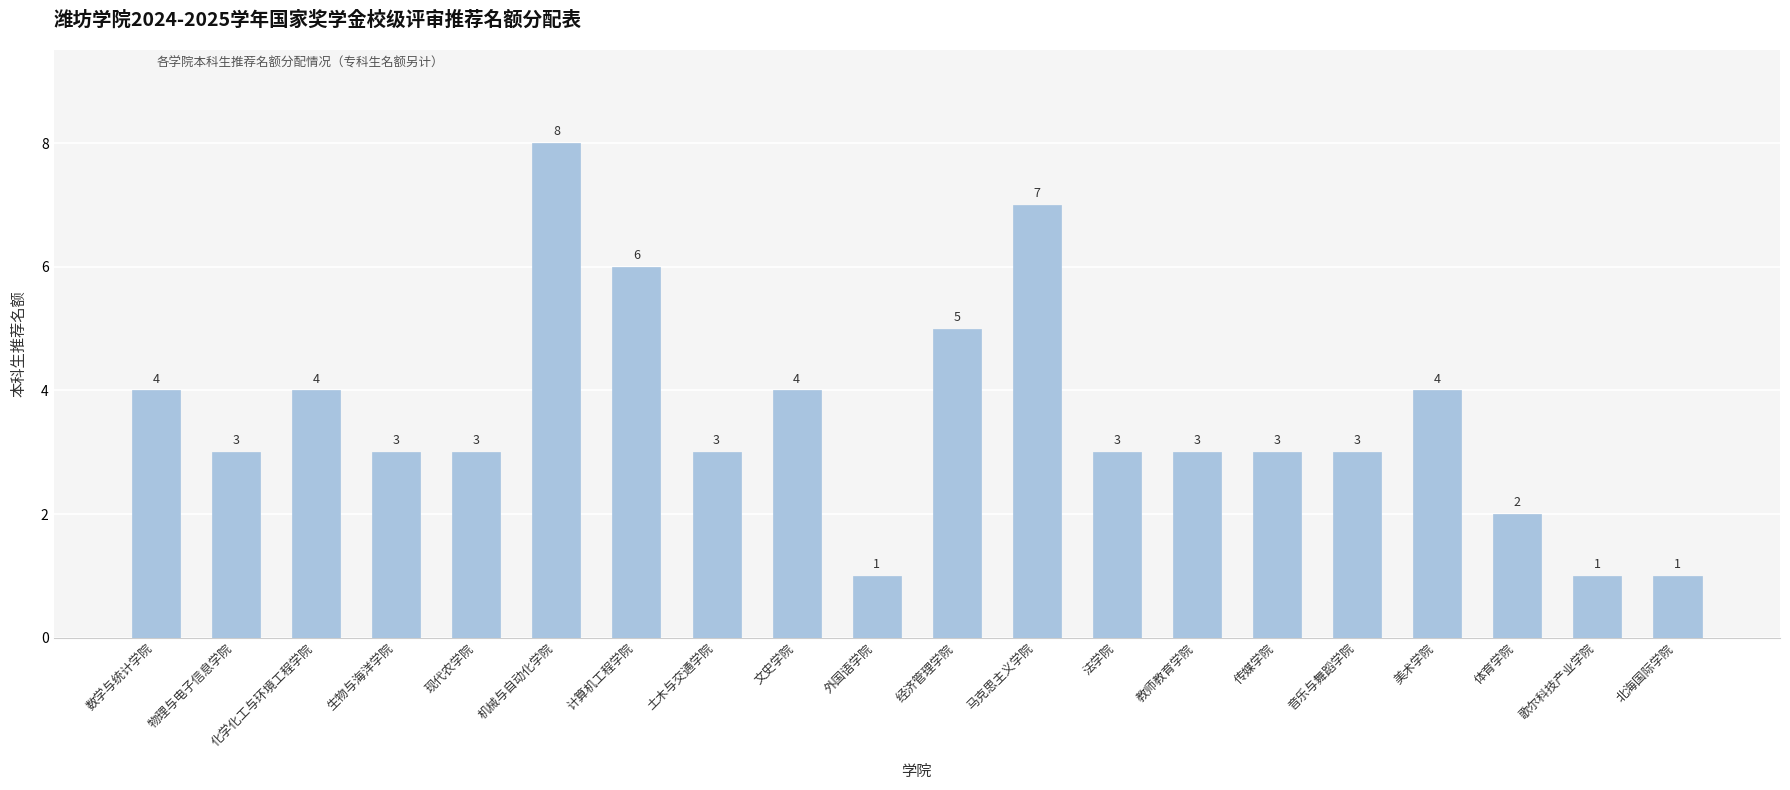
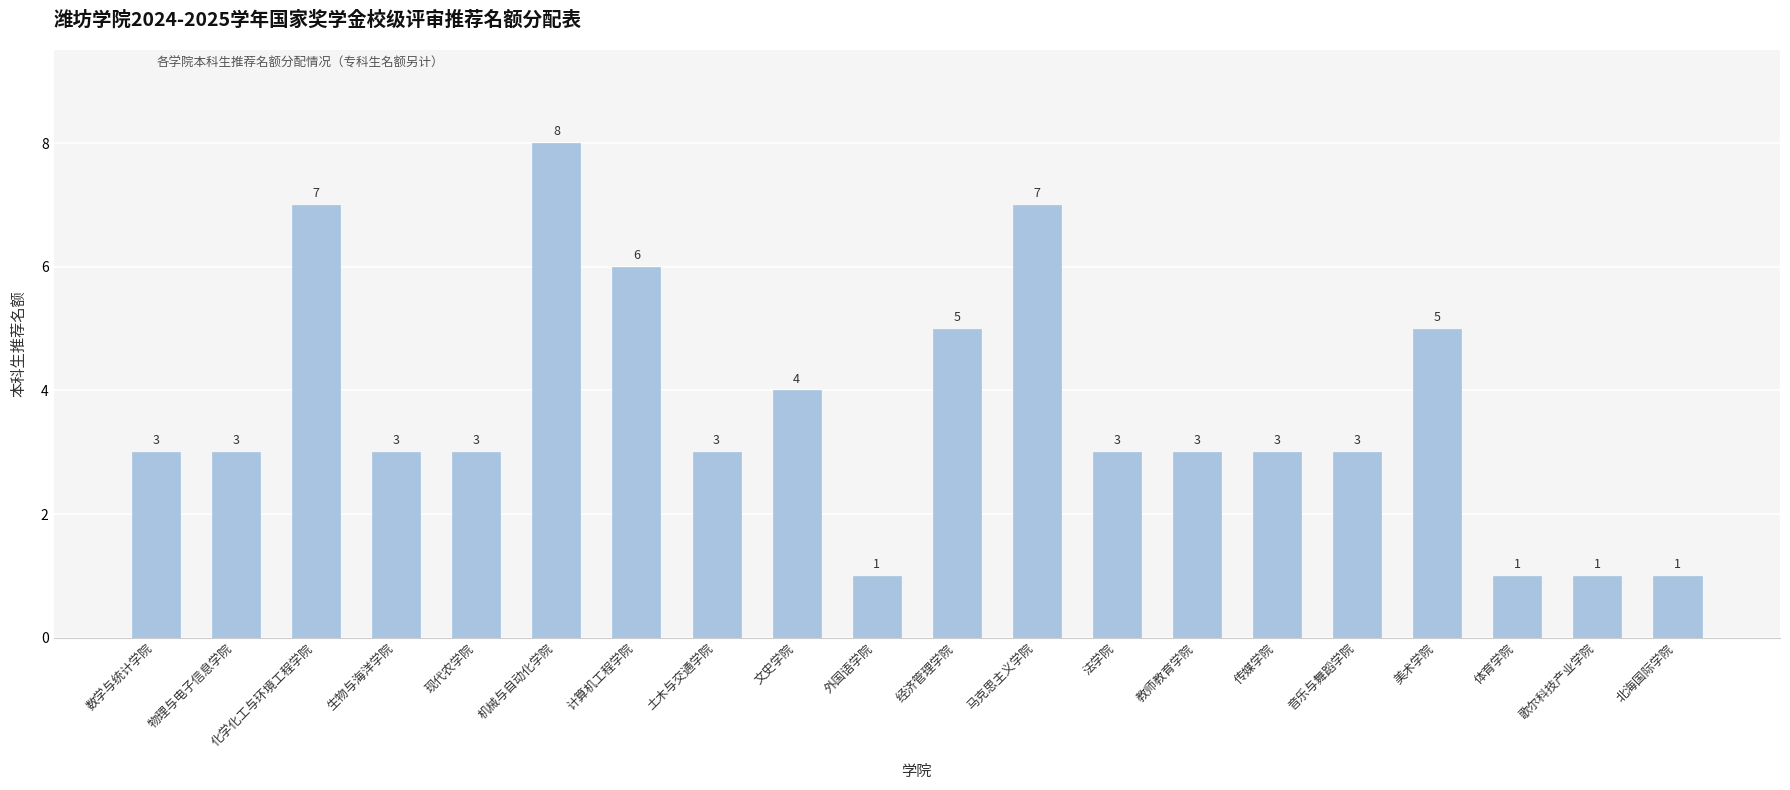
数学与统计学院: 4 -> 3
化学化工与环境工程学院: 4 -> 7
美术学院: 4 -> 5
体育学院: 2 -> 1
